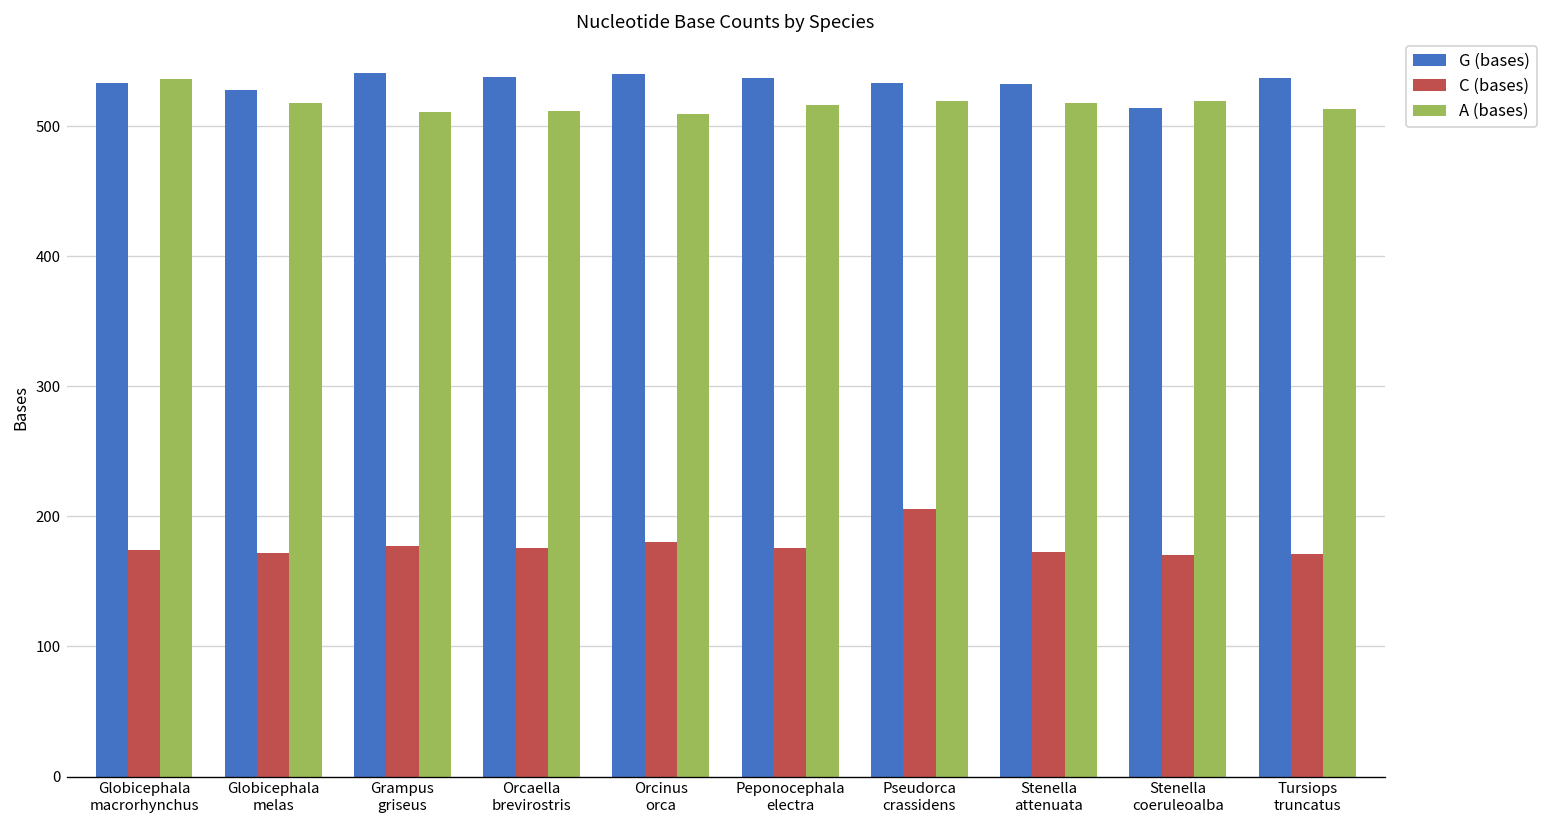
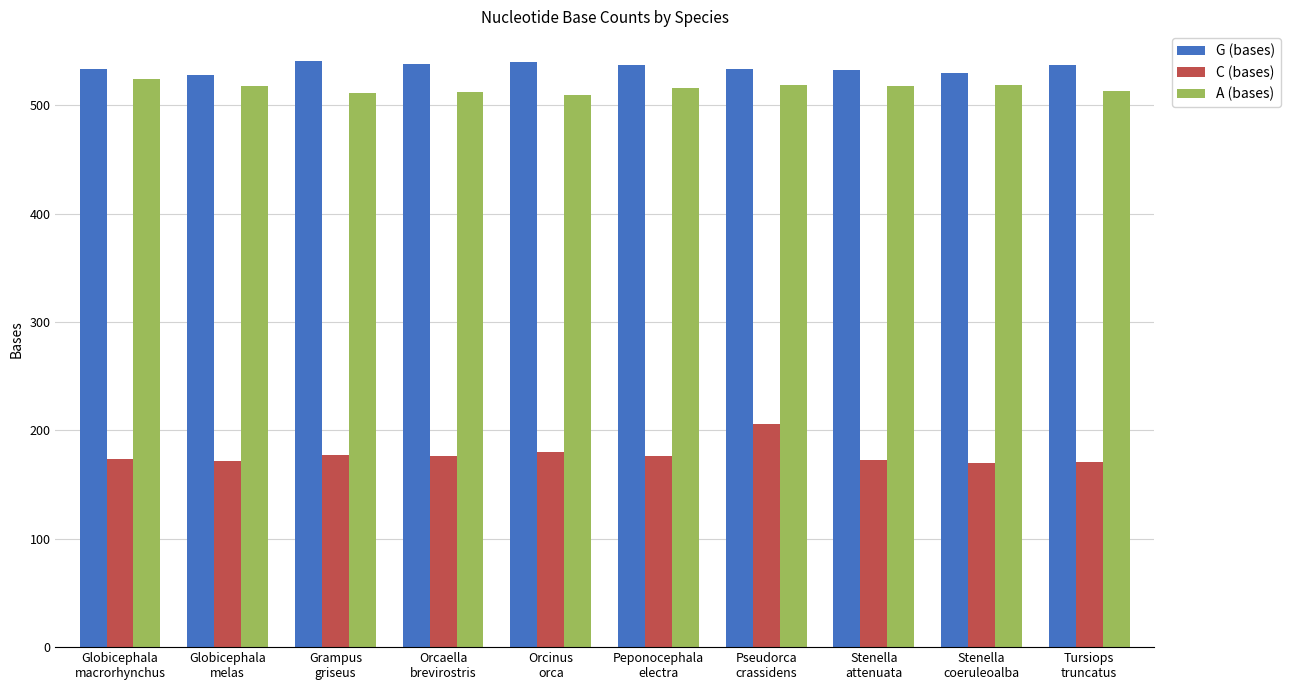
A (bases), Globicephala macrorhynchus: 536 -> 524
G (bases), Stenella coeruleoalba: 514 -> 530
